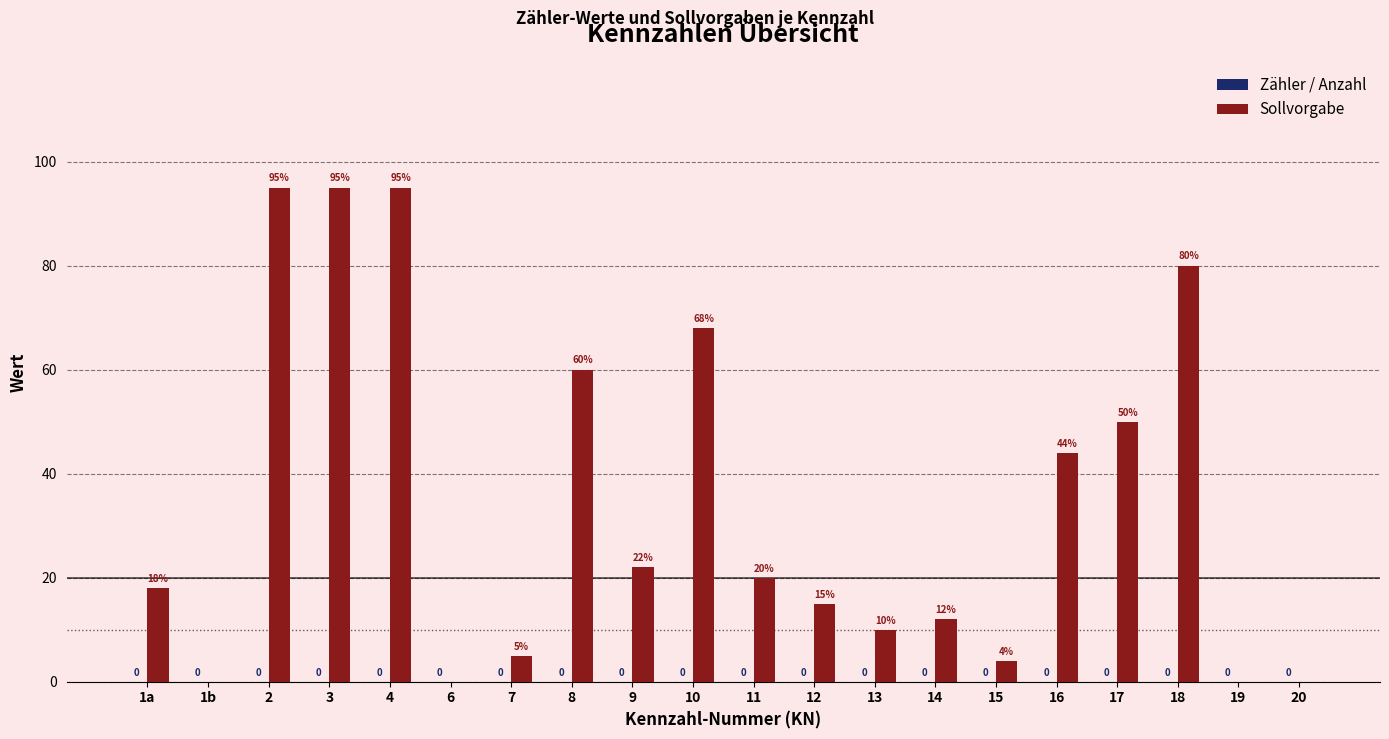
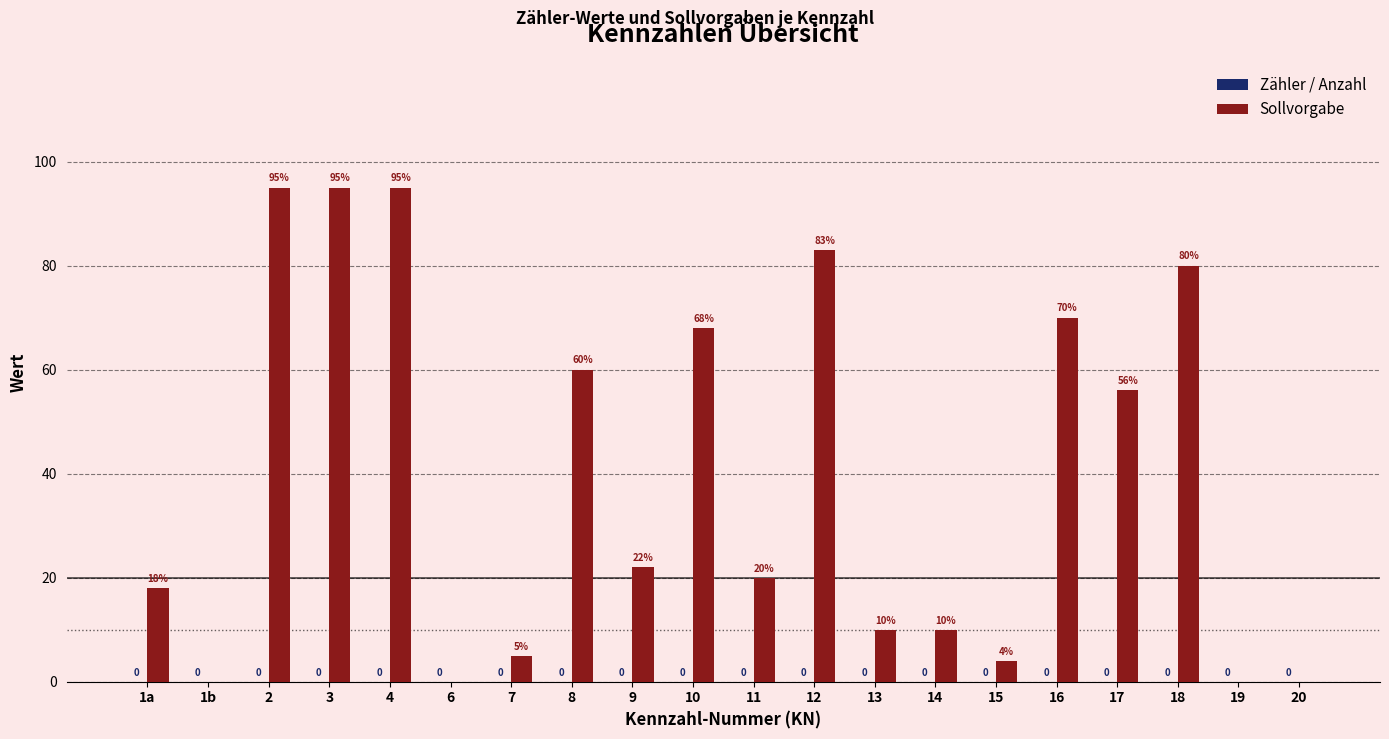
Sollvorgabe, 12: 15% -> 83%
Sollvorgabe, 14: 12% -> 10%
Sollvorgabe, 16: 44% -> 70%
Sollvorgabe, 17: 50% -> 56%
